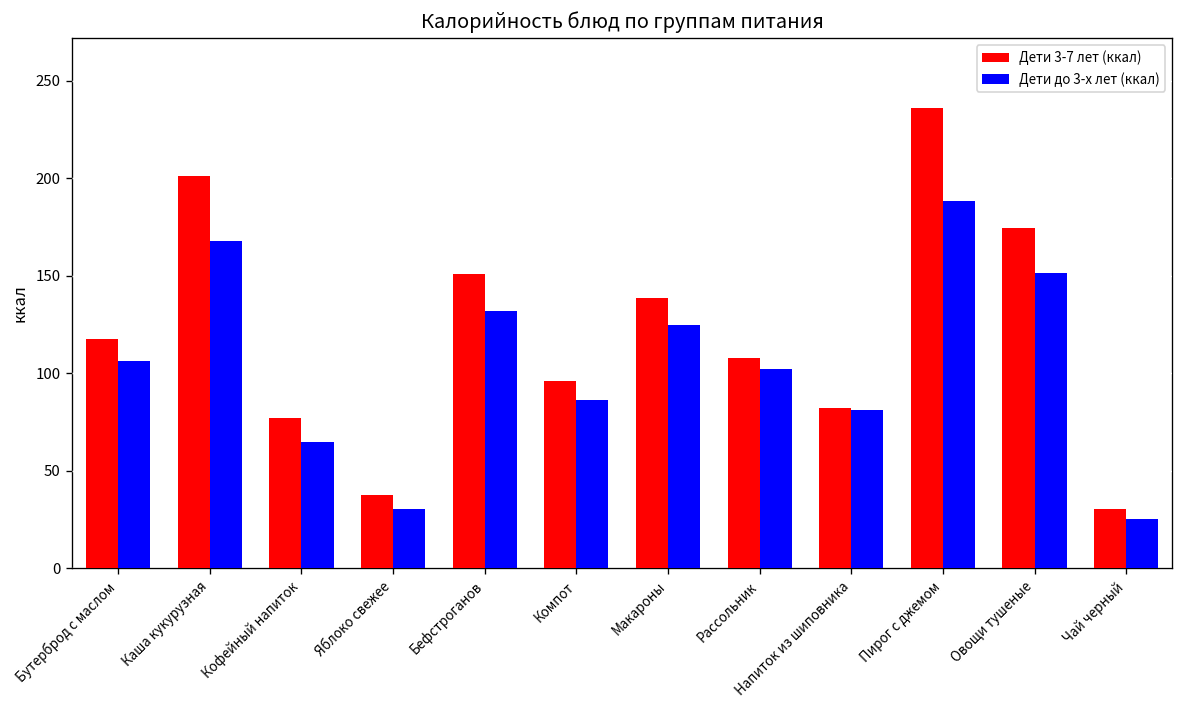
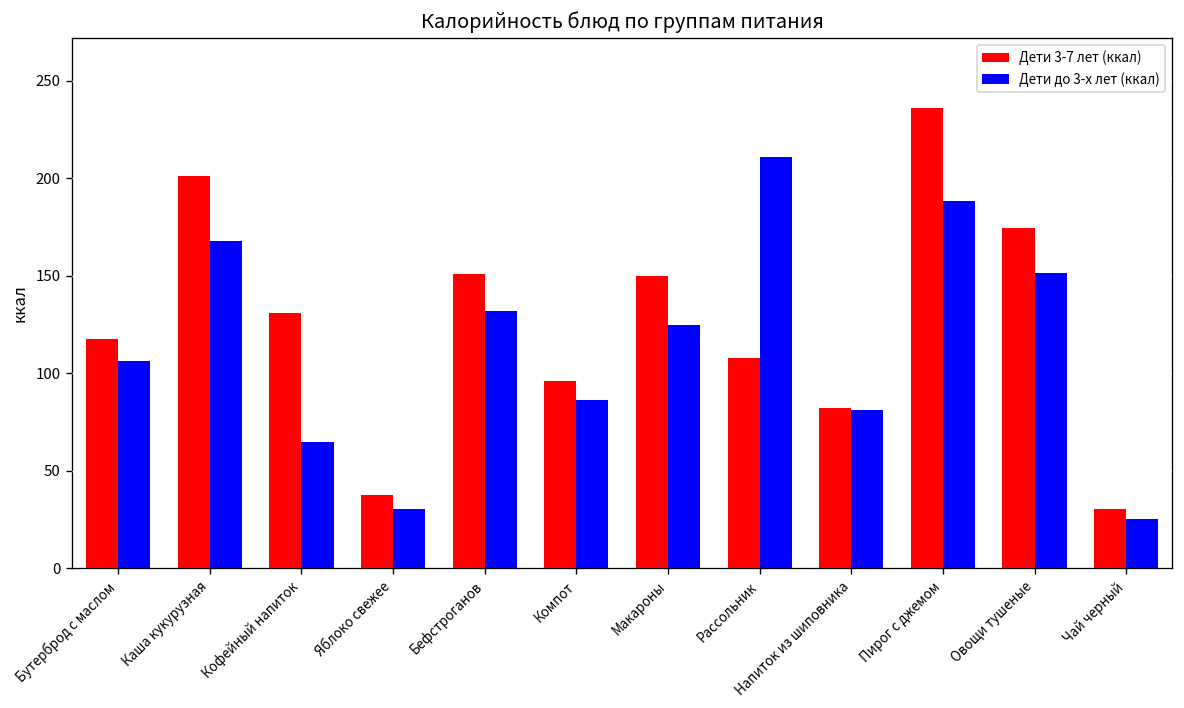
Дети 3-7 лет (ккал), Кофейный напиток: 77 -> 131
Дети 3-7 лет (ккал), Макароны: 139 -> 150
Дети до 3-х лет (ккал), Рассольник: 102 -> 211
